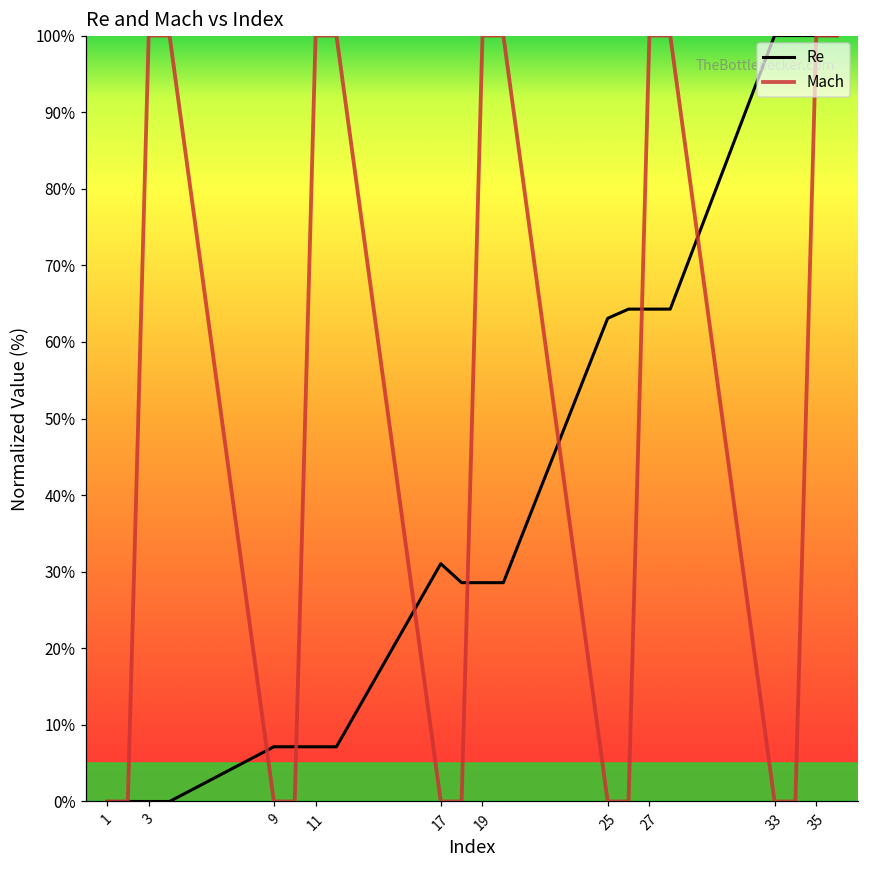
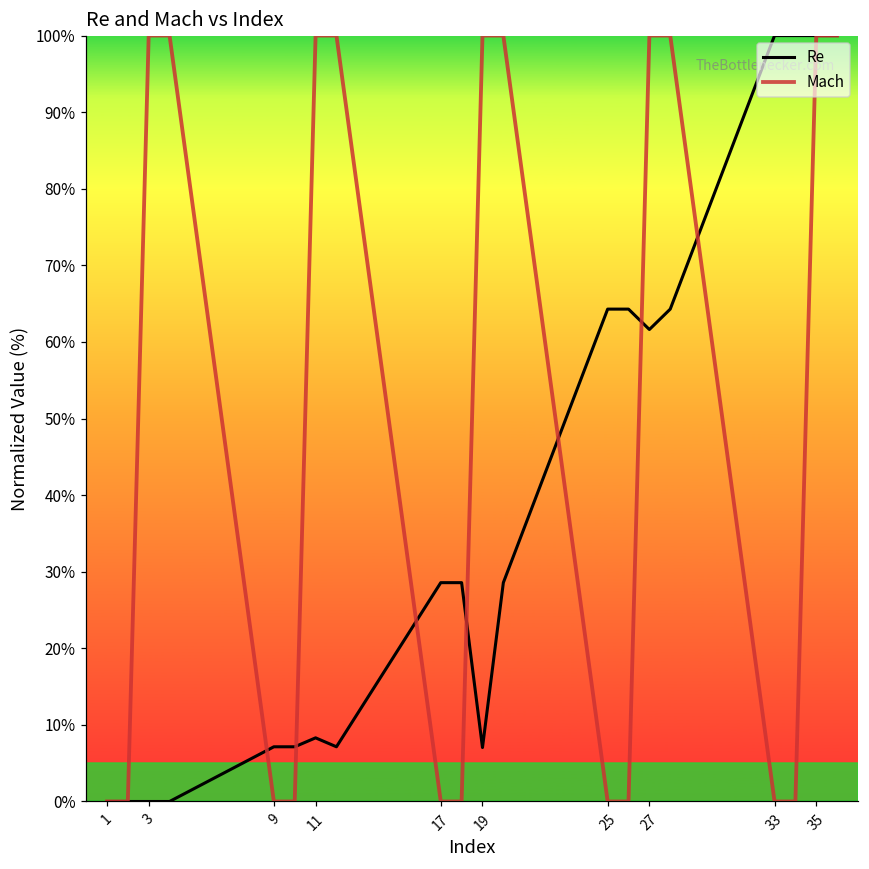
Re, 11: 7% -> 8%
Re, 17: 31% -> 29%
Re, 19: 29% -> 7%
Re, 25: 63% -> 64%
Re, 27: 64% -> 62%
